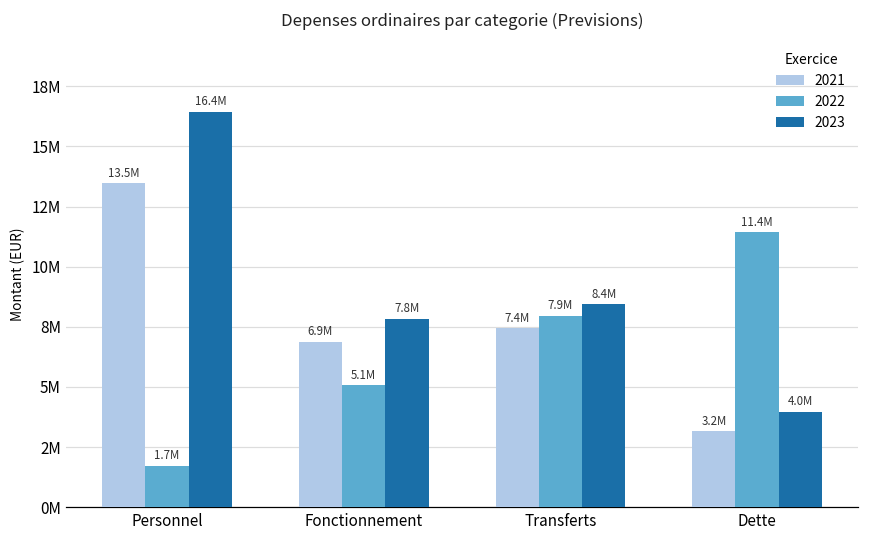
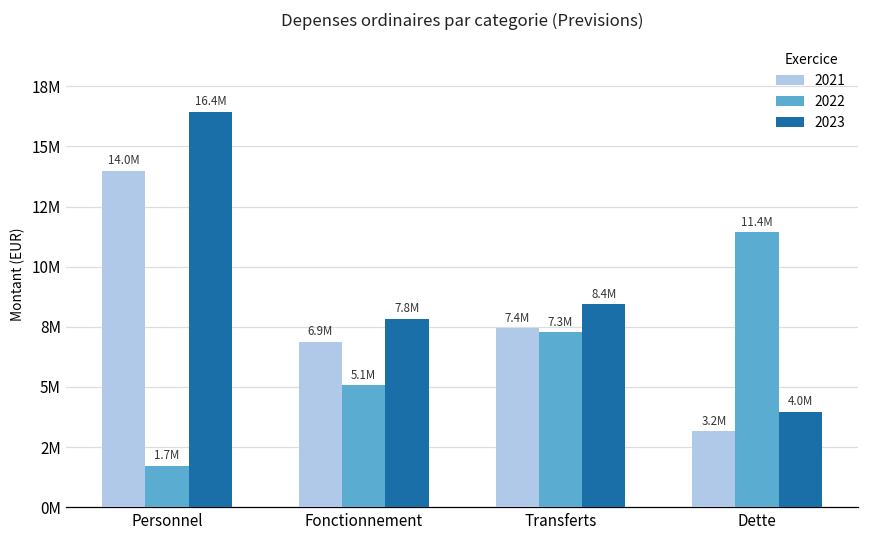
2021, Personnel: 13.5M -> 14.0M
2022, Transferts: 7.9M -> 7.3M
